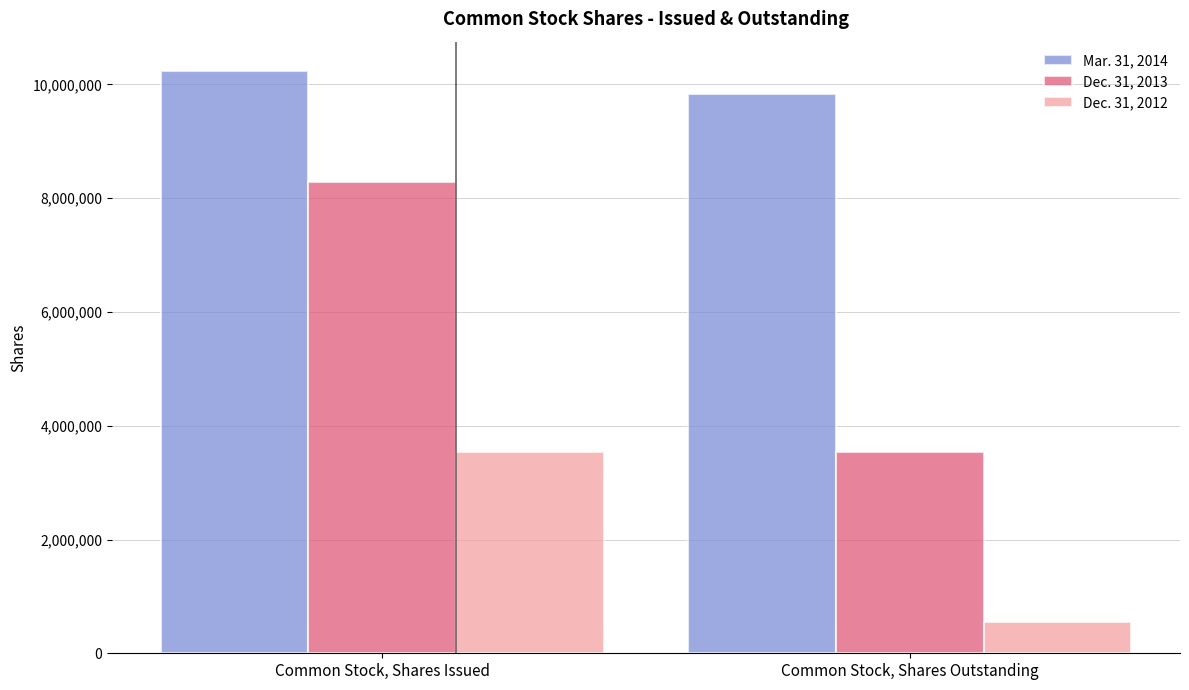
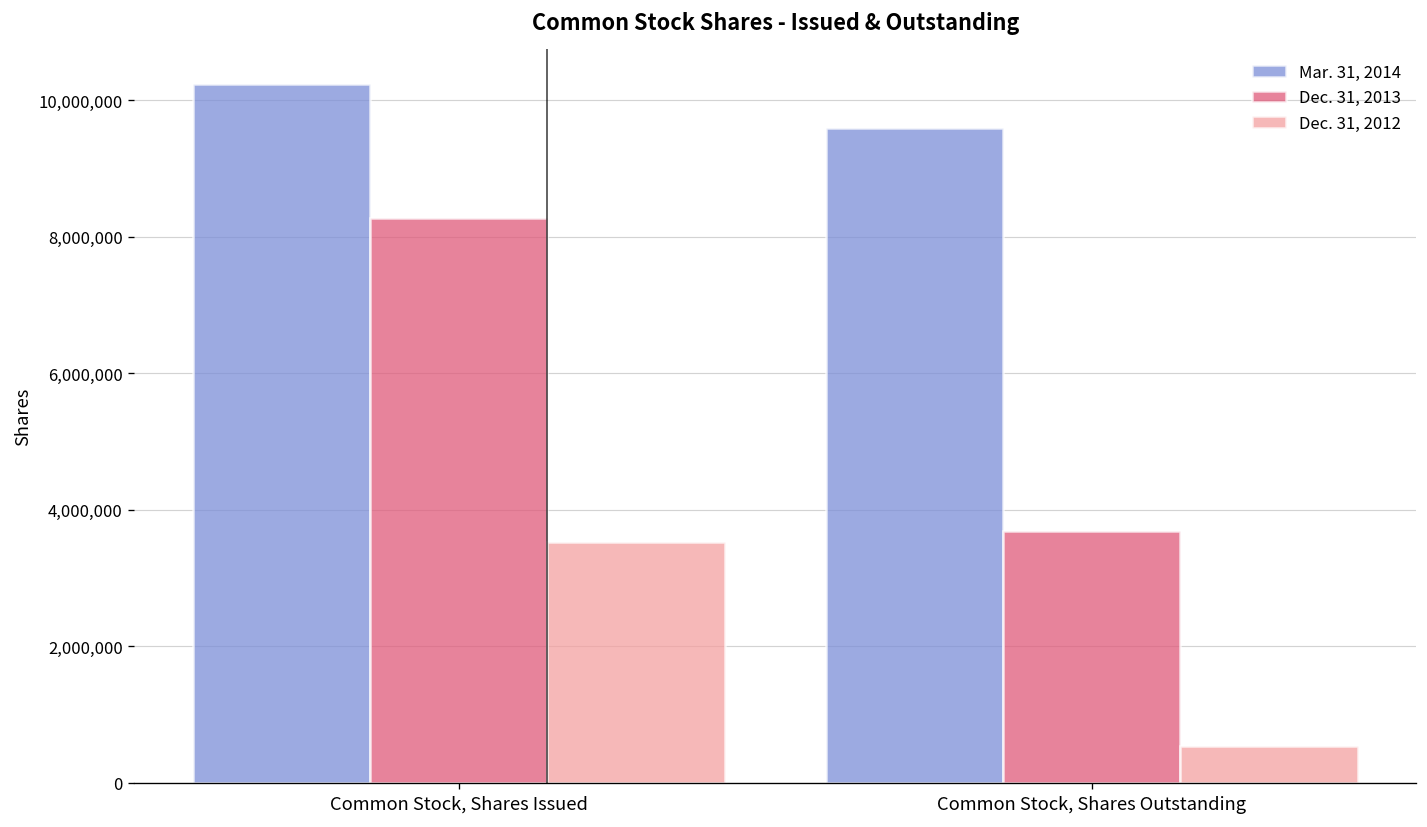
Mar. 31, 2014, Common Stock, Shares Outstanding: 9,800,000 -> 9,600,000
Dec. 31, 2013, Common Stock, Shares Outstanding: 3,500,000 -> 3,700,000
